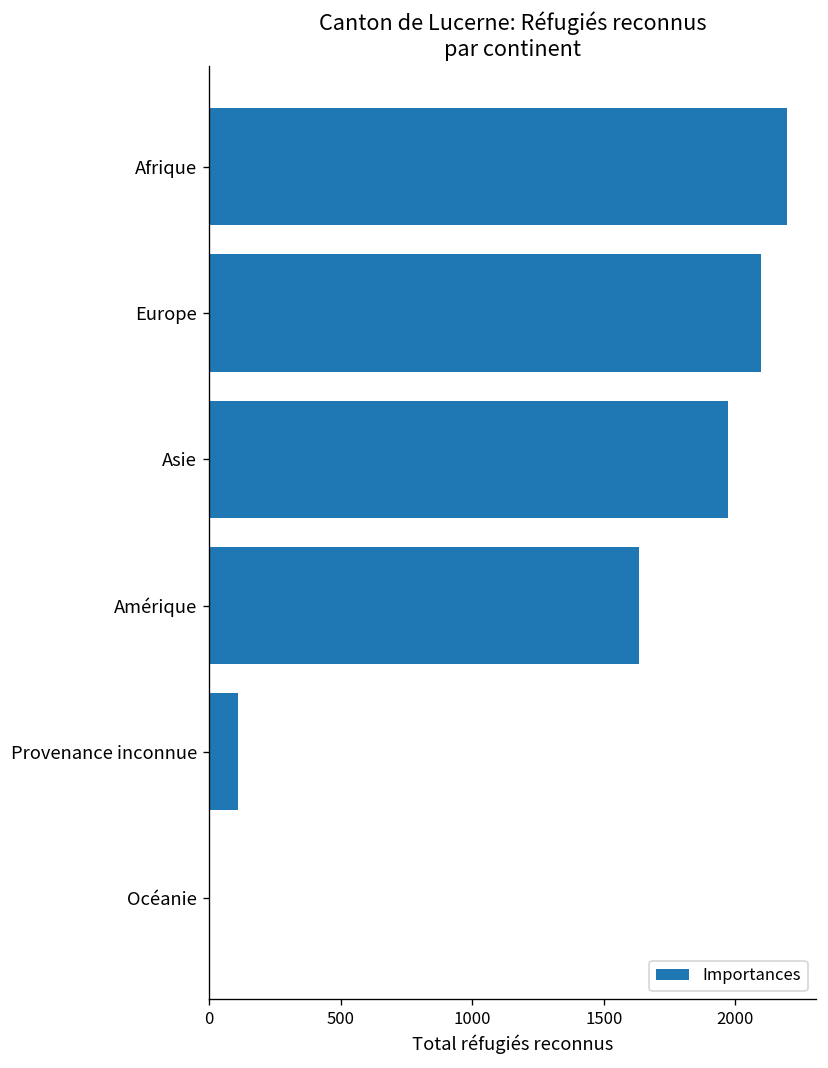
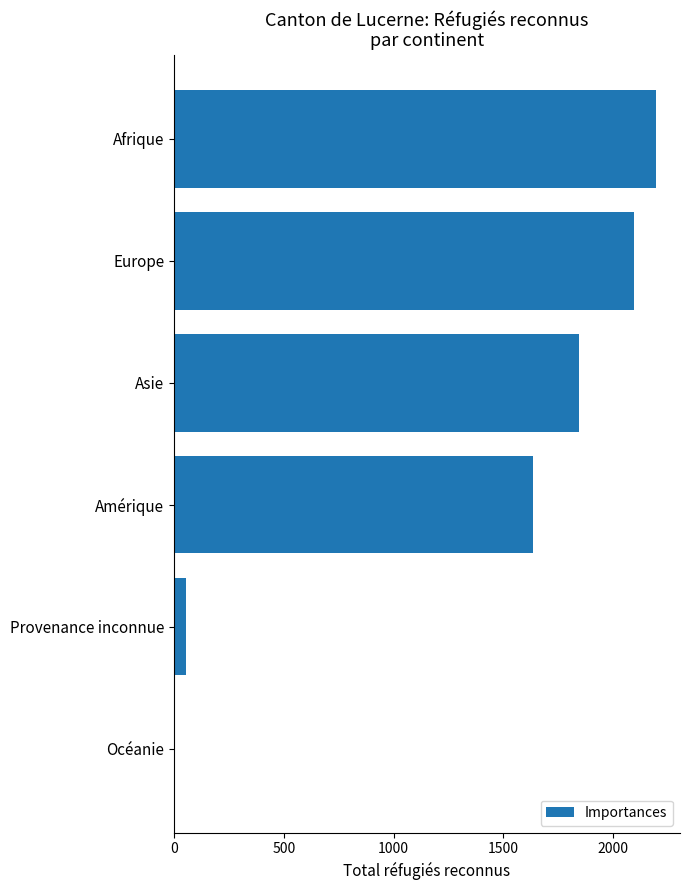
Asie: 1970 -> 1840
Provenance inconnue: 110 -> 60
